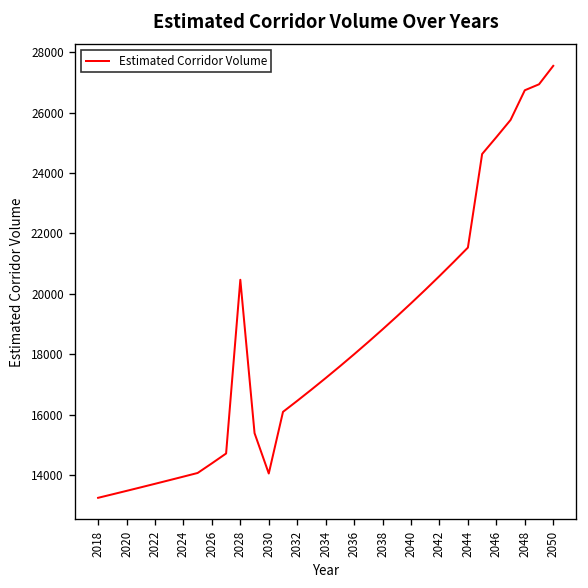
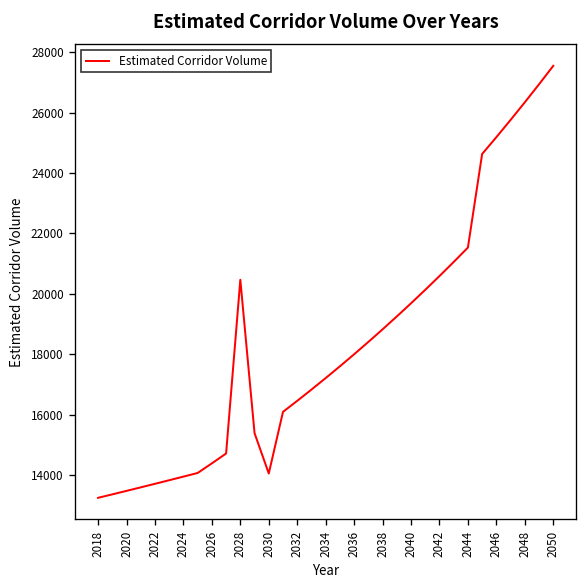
2048: 26700 -> 26300
